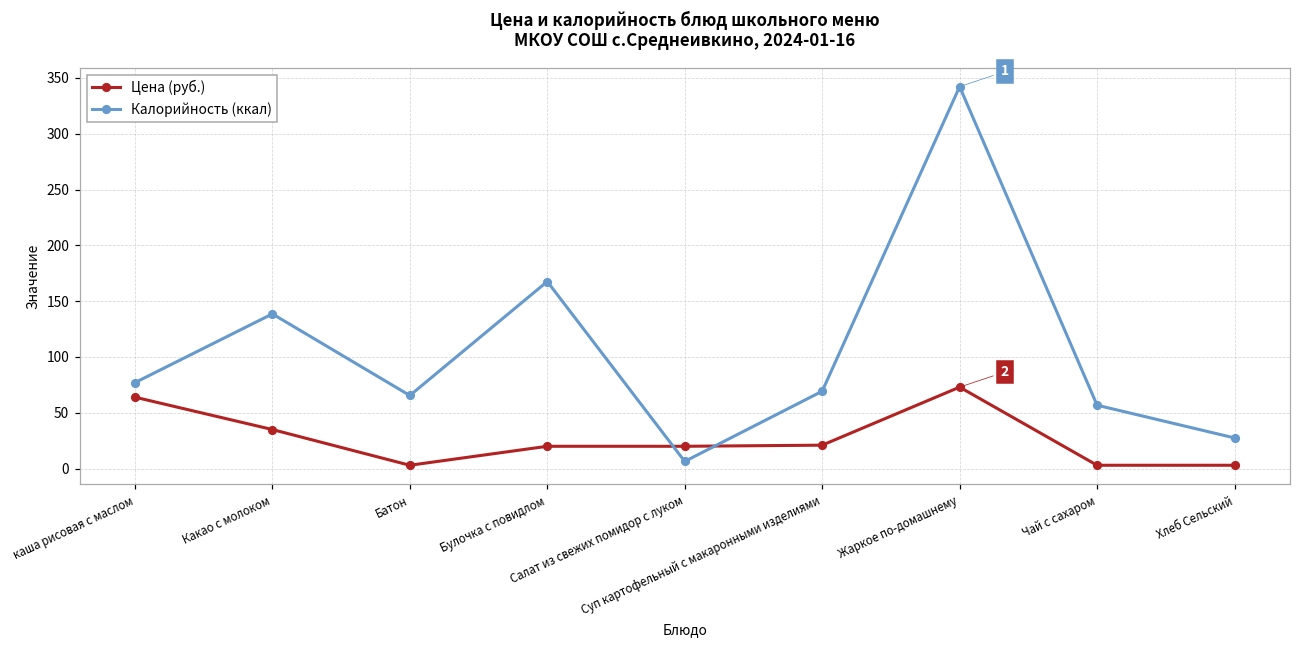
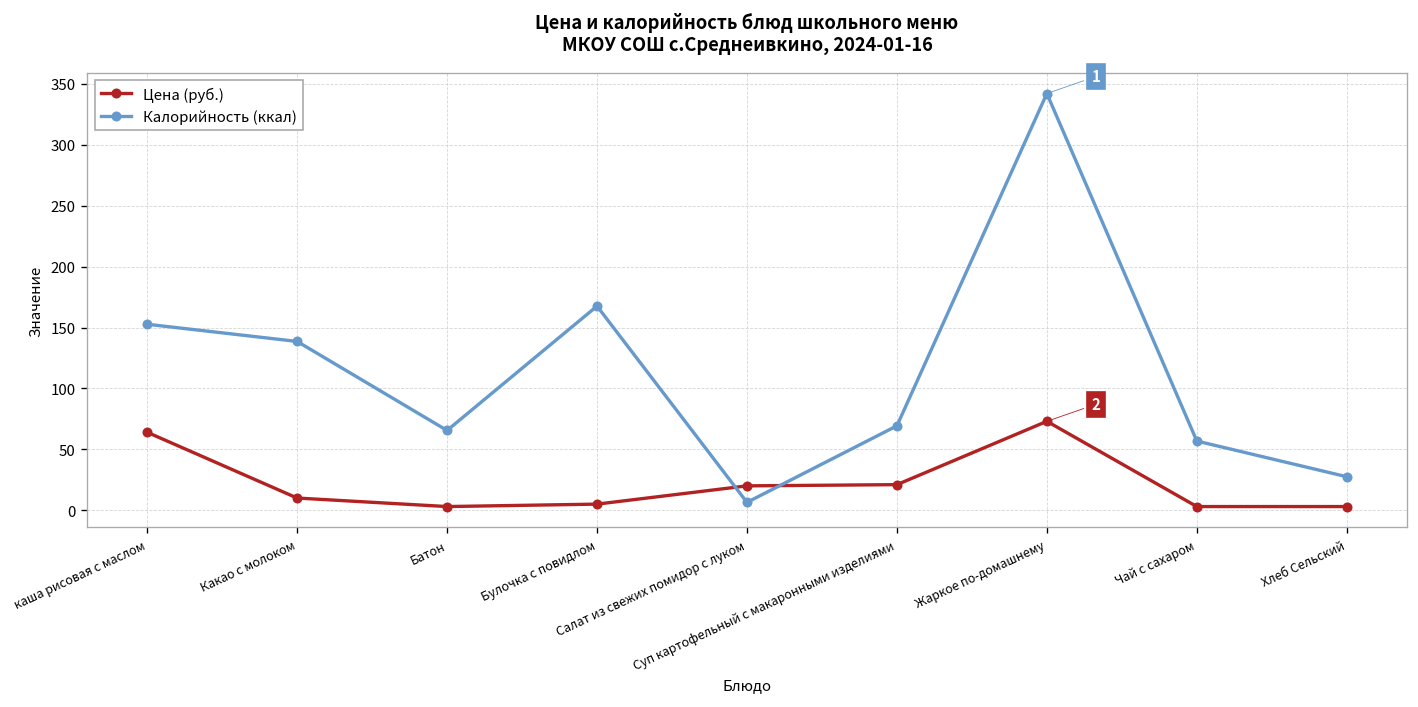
Калорийность (ккал), каша рисовая с маслом: 77 -> 153
Цена (руб.), Какао с молоком: 35 -> 10
Цена (руб.), Булочка с повидлом: 20 -> 5
